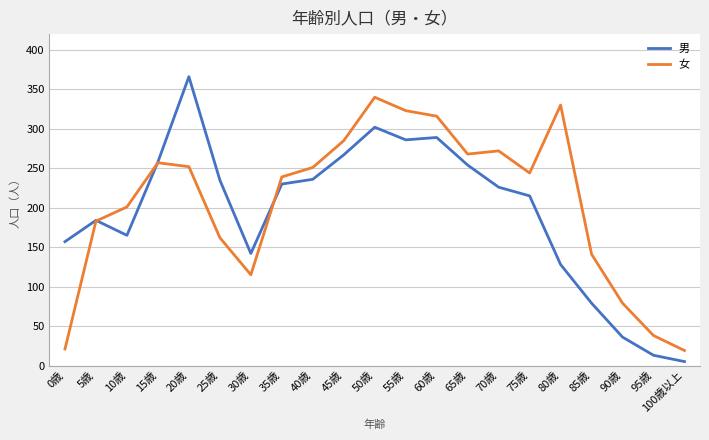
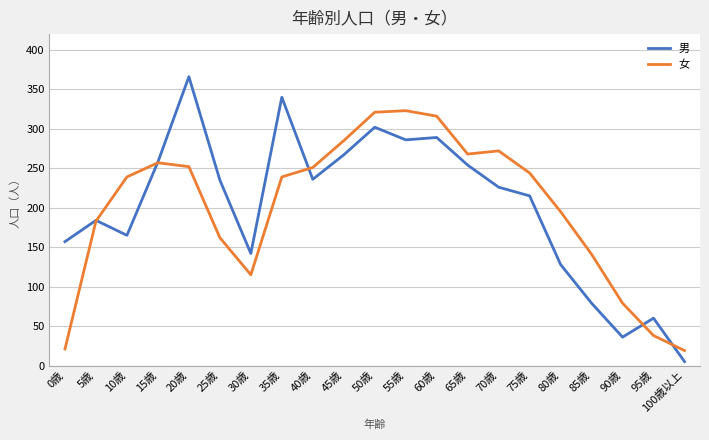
女, 10歳: 200 -> 240
男, 35歳: 230 -> 340
女, 50歳: 340 -> 320
女, 80歳: 330 -> 200
男, 95歳: 10 -> 60
